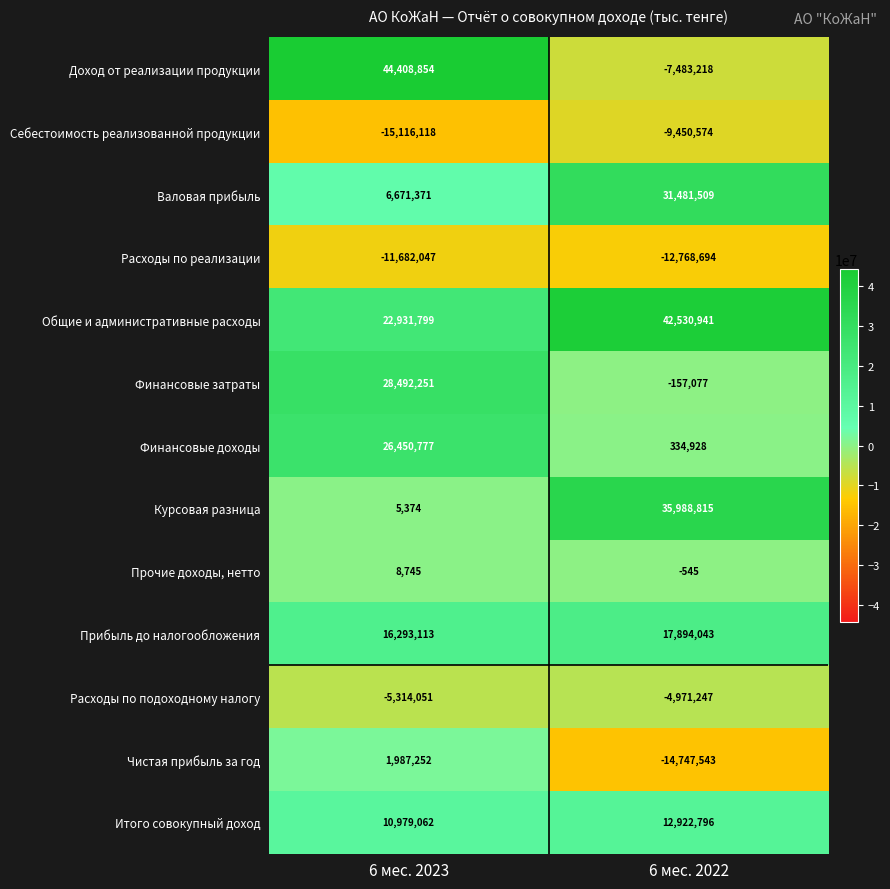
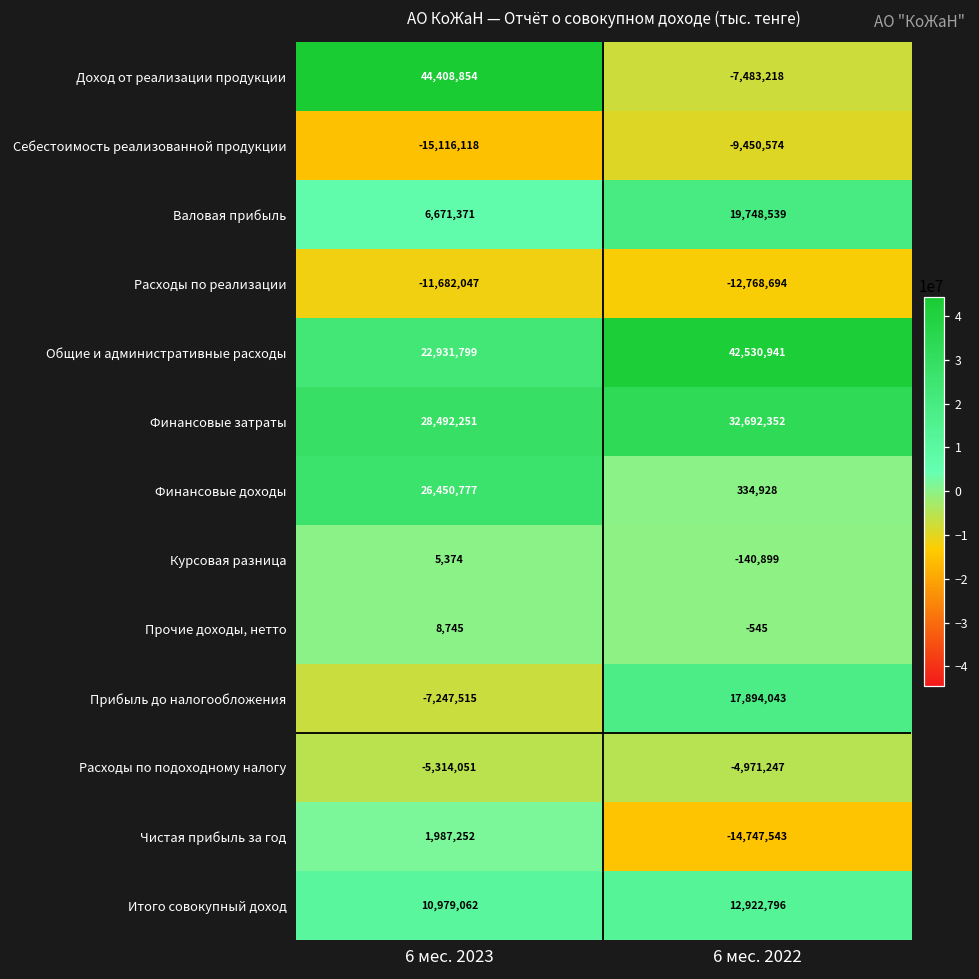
Валовая прибыль, 6 мес. 2022: 31,481,509 -> 19,748,539
Финансовые затраты, 6 мес. 2022: -157,077 -> 32,692,352
Курсовая разница, 6 мес. 2022: 35,988,815 -> -140,899
Прибыль до налогообложения, 6 мес. 2023: 16,293,113 -> -7,247,515
